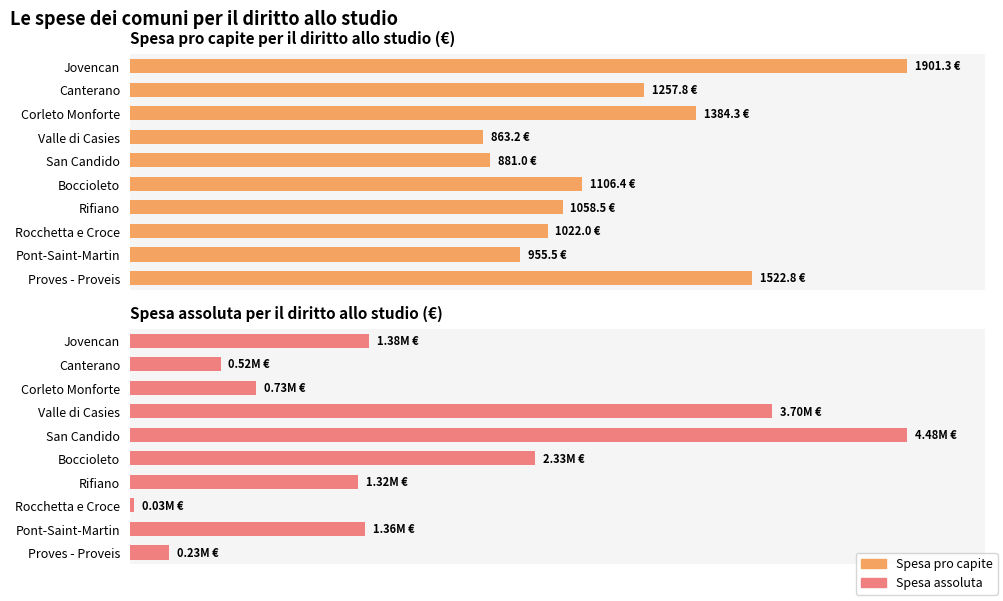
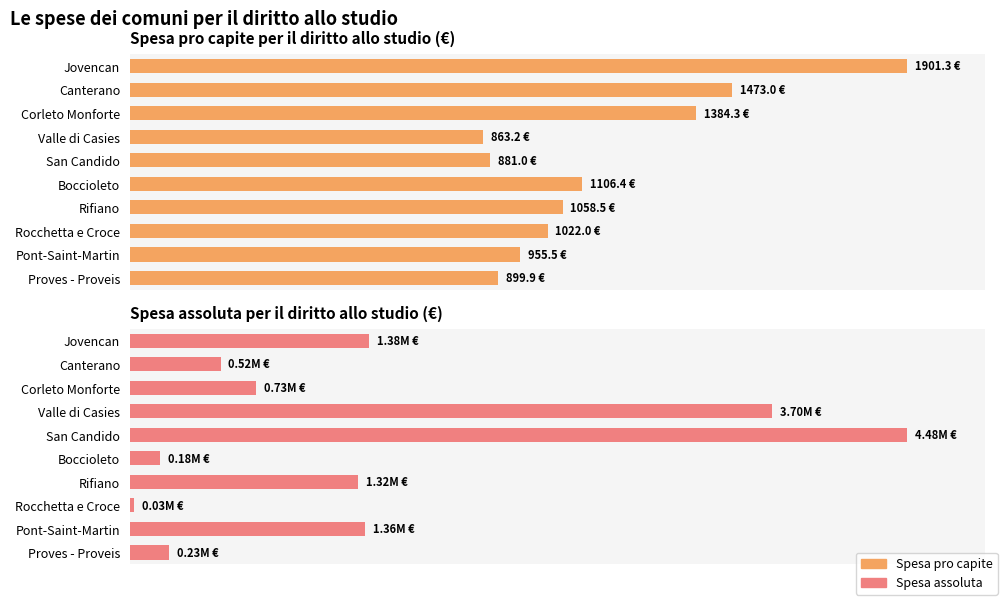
Spesa pro capite per il diritto allo studio (€), Canterano: 1257.8 -> 1473.0
Spesa pro capite per il diritto allo studio (€), Proves - Proveis: 1522.8 -> 899.9
Spesa assoluta per il diritto allo studio (€), Boccioleto: 2.33M -> 0.18M
